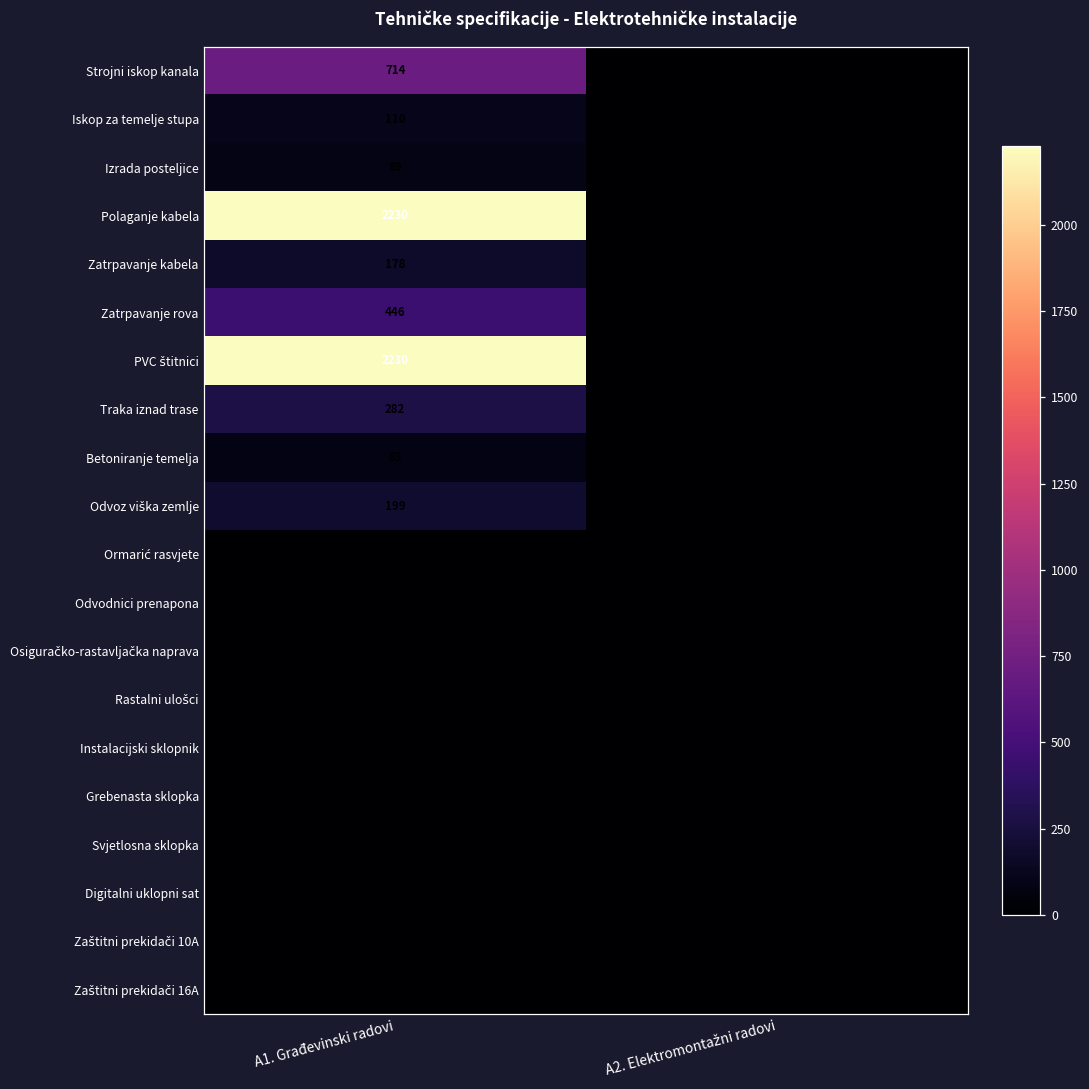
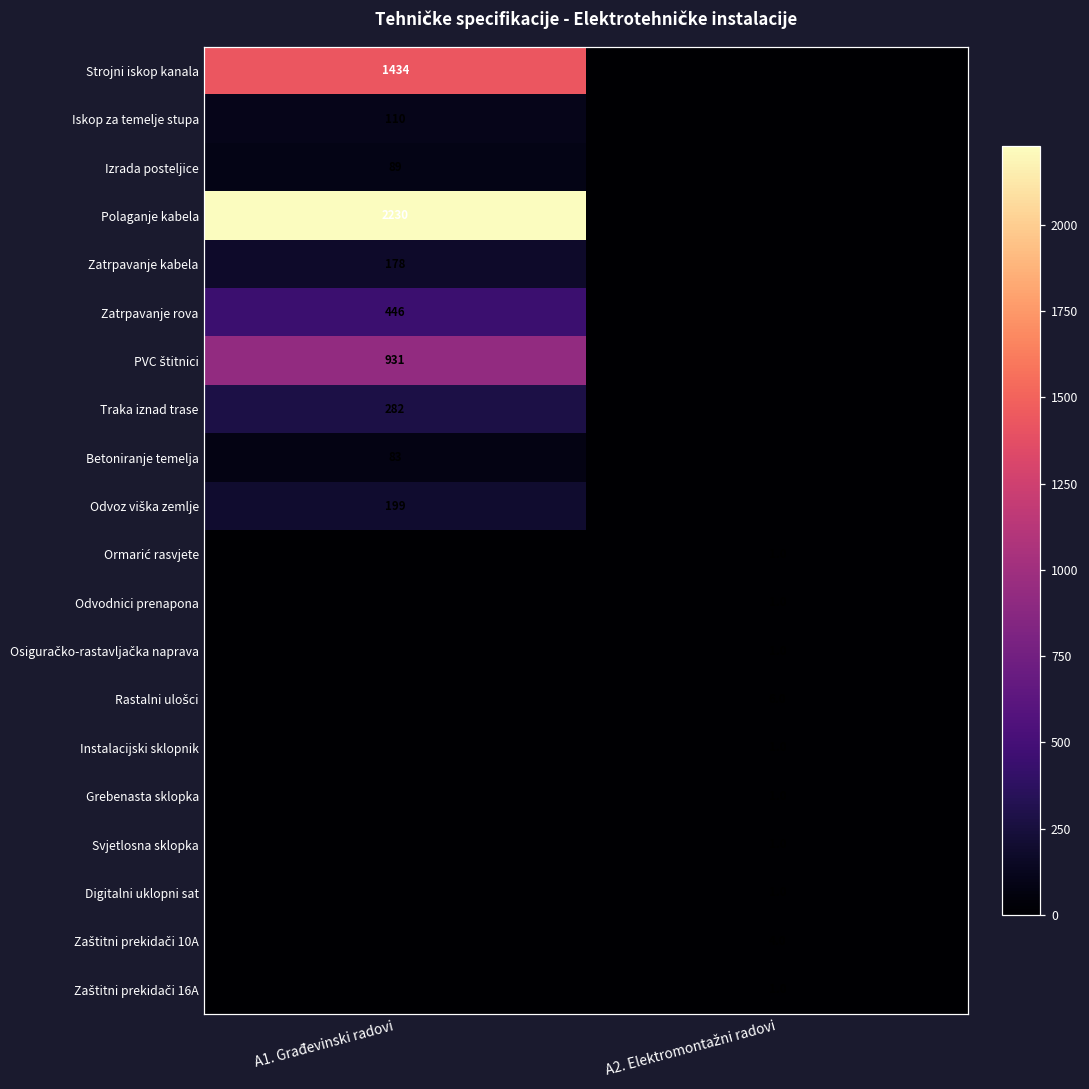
Strojni iskop kanala, A1. Građevinski radovi: 714 -> 1434
PVC štitnici, A1. Građevinski radovi: 2230 -> 931
